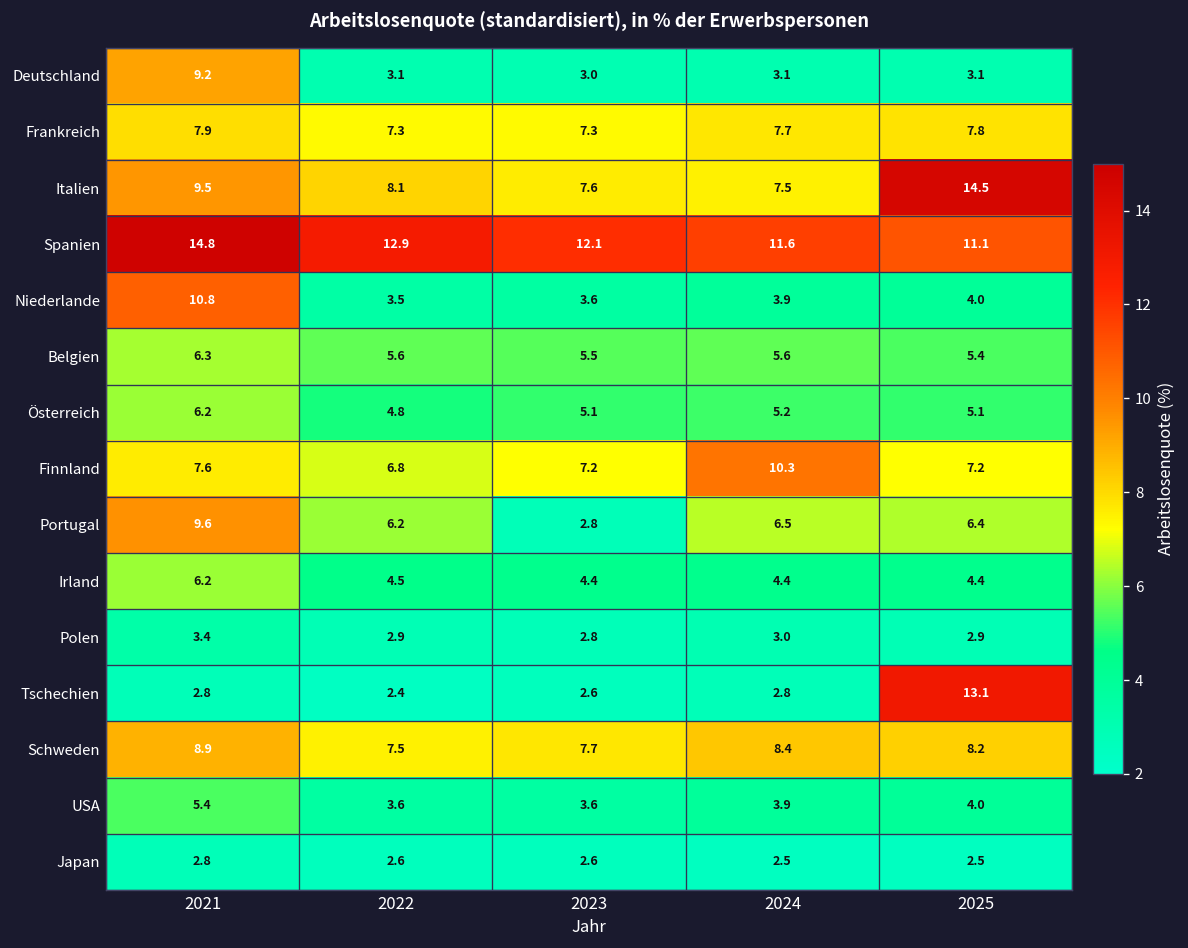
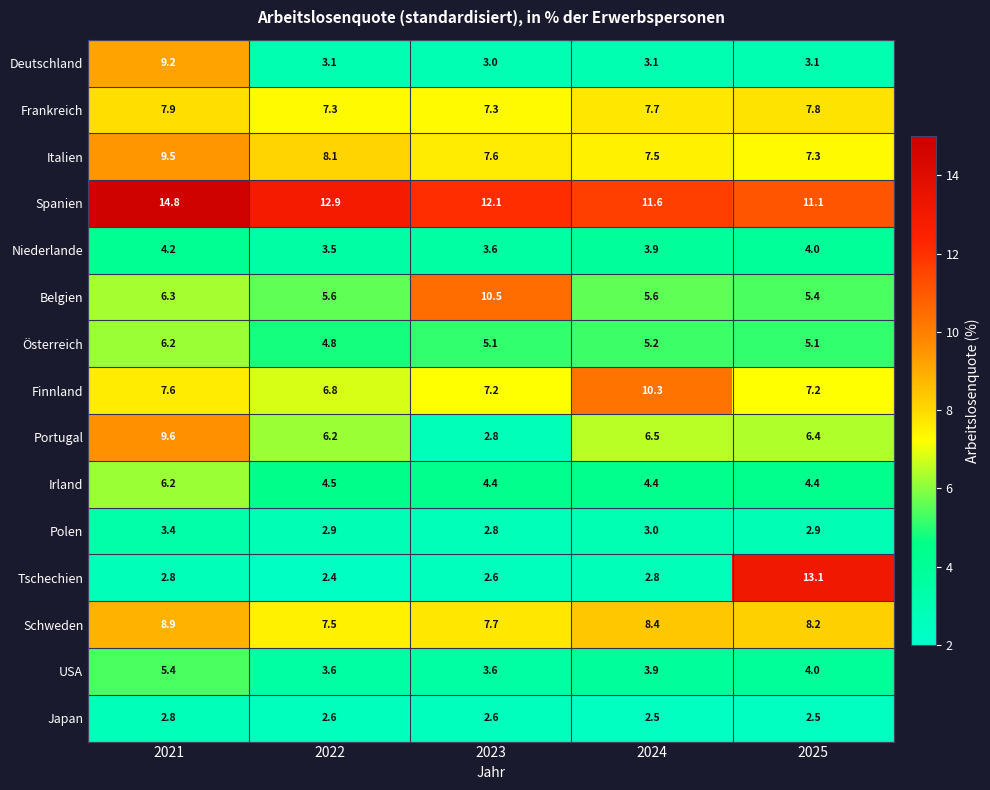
Italien, 2025: 14.5 -> 7.3
Niederlande, 2021: 10.8 -> 4.2
Belgien, 2023: 5.5 -> 10.5
